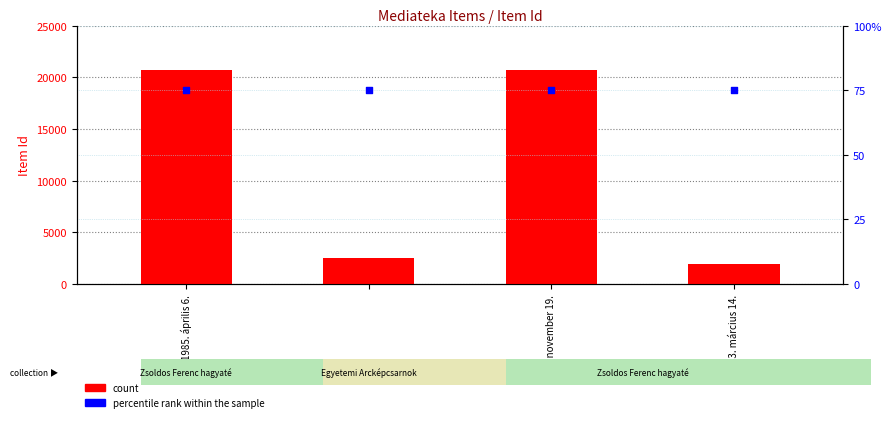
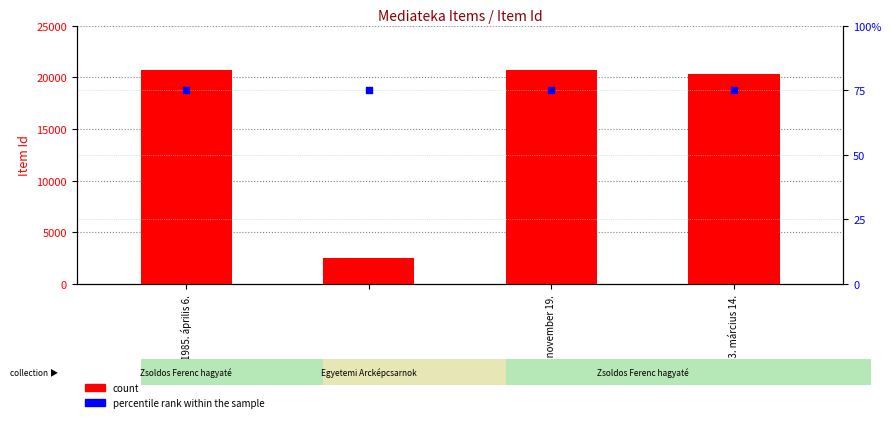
count, 1983. március 14.: 2000 -> 20400
